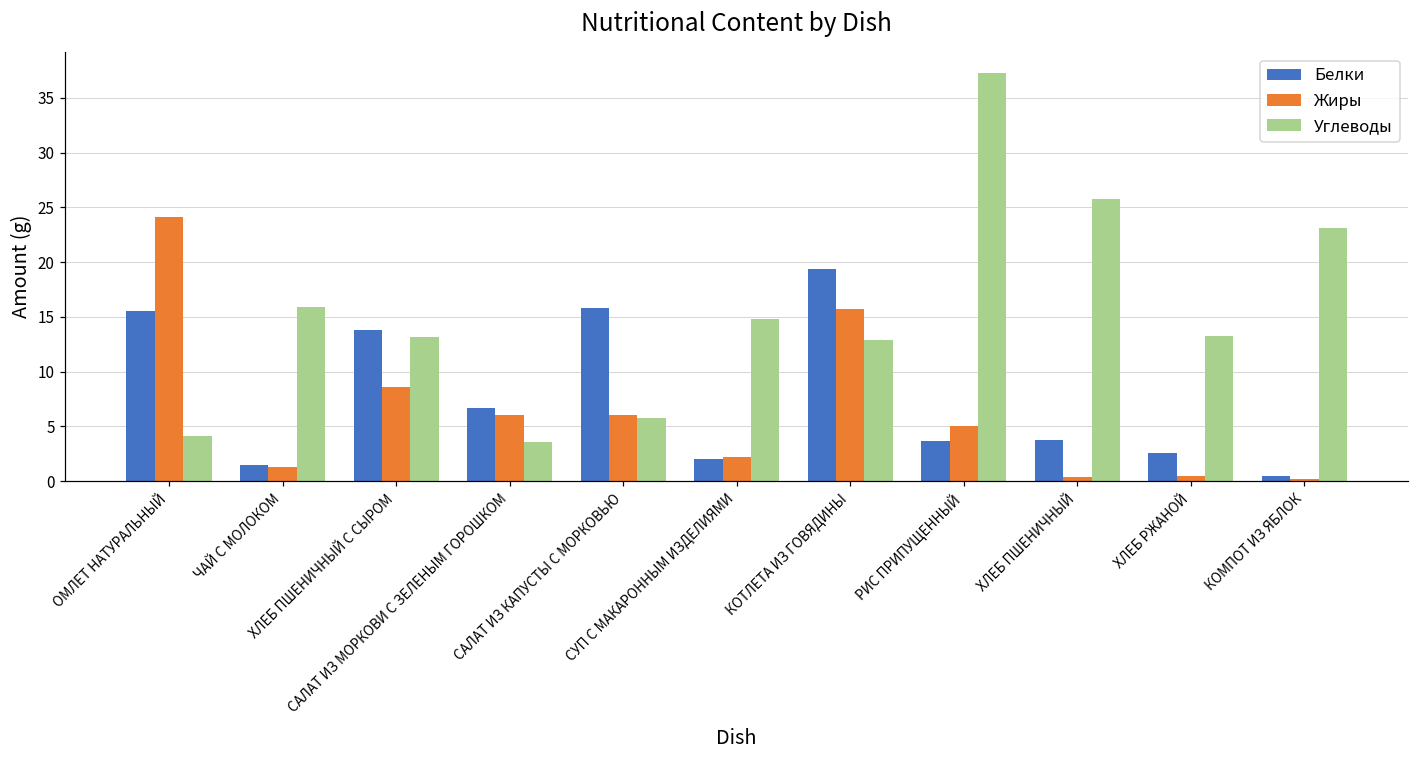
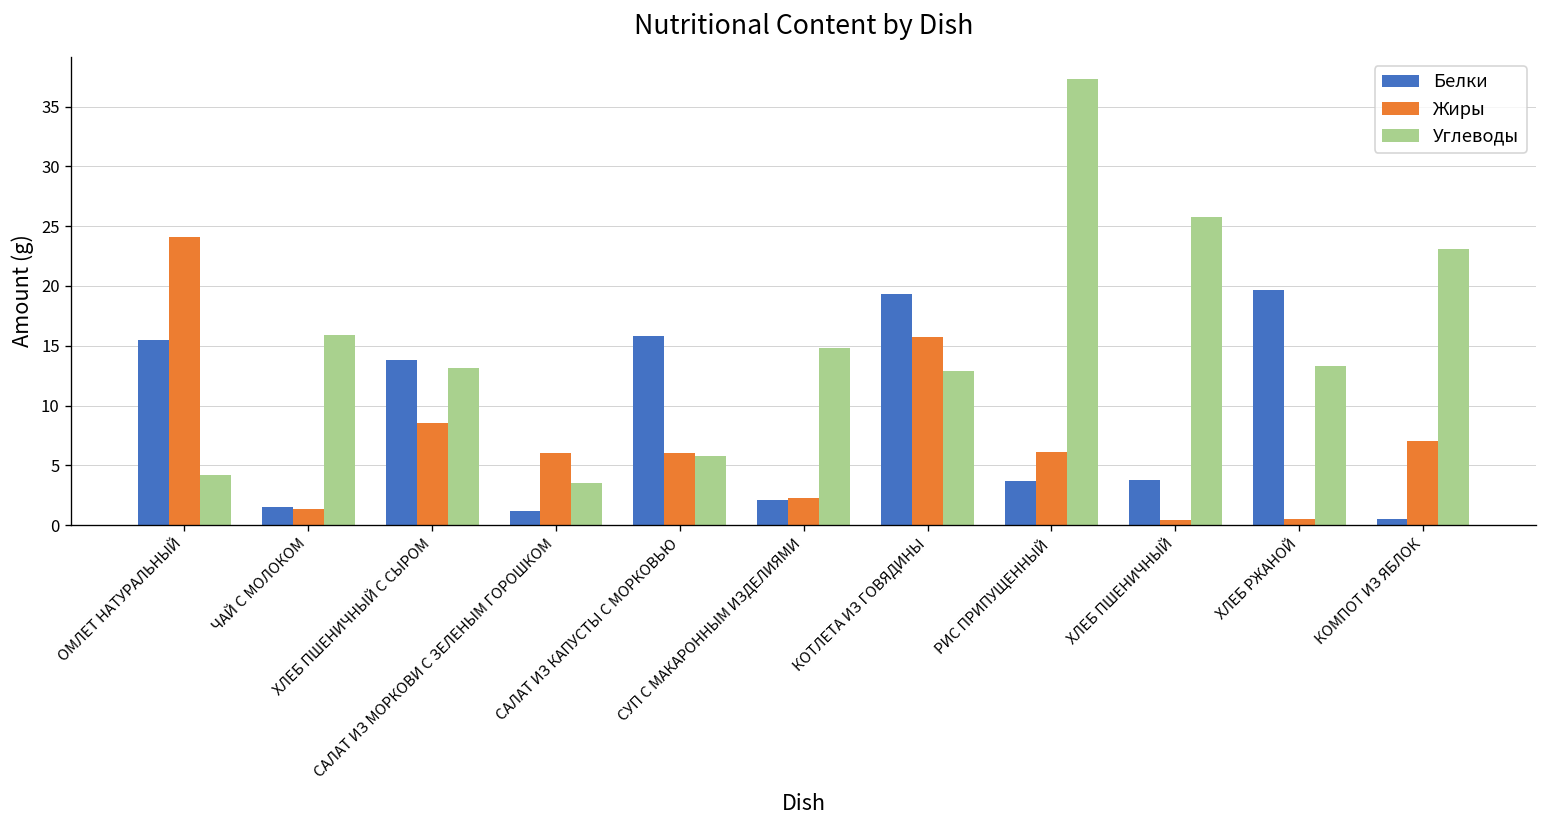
Белки, САЛАТ ИЗ МОРКОВИ С ЗЕЛЕНЫМ ГОРОШКОМ: 7 -> 1
Жиры, РИС ПРИПУЩЕННЫЙ: 5 -> 6
Белки, ХЛЕБ РЖАНОЙ: 3 -> 20
Жиры, КОМПОТ ИЗ ЯБЛОК: 0 -> 7
